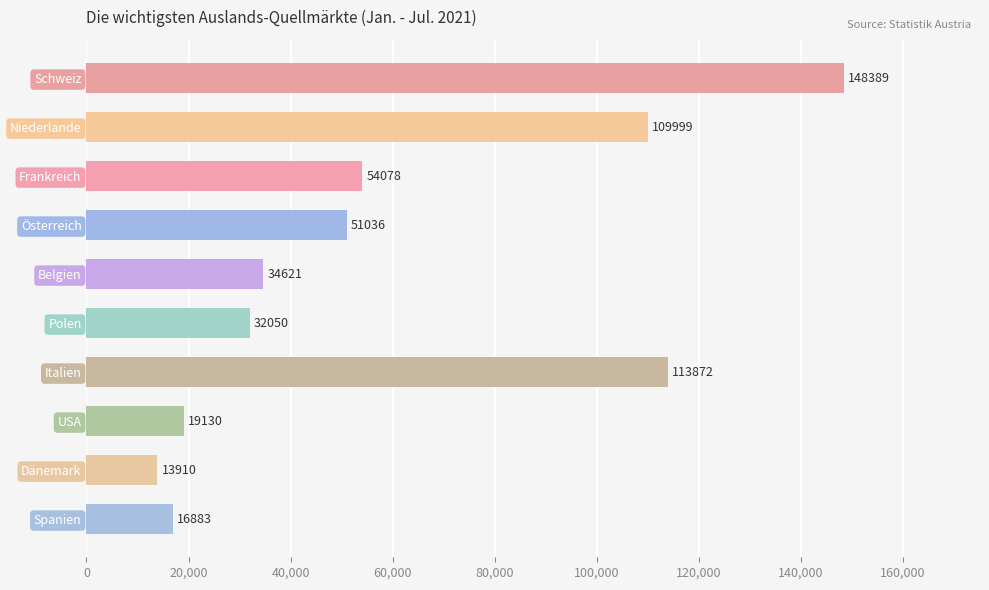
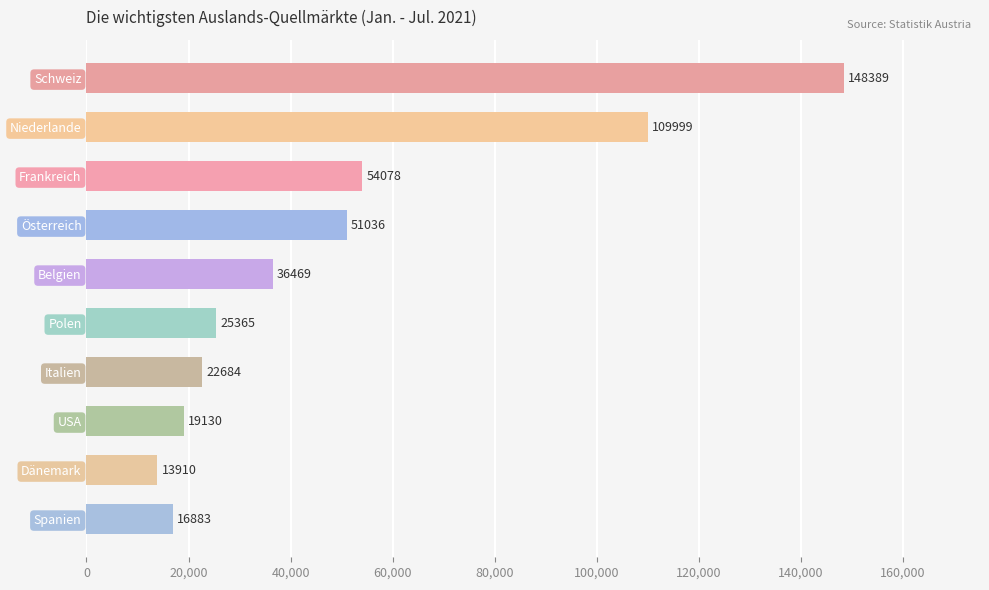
Belgien: 34621 -> 36469
Polen: 32050 -> 25365
Italien: 113872 -> 22684
